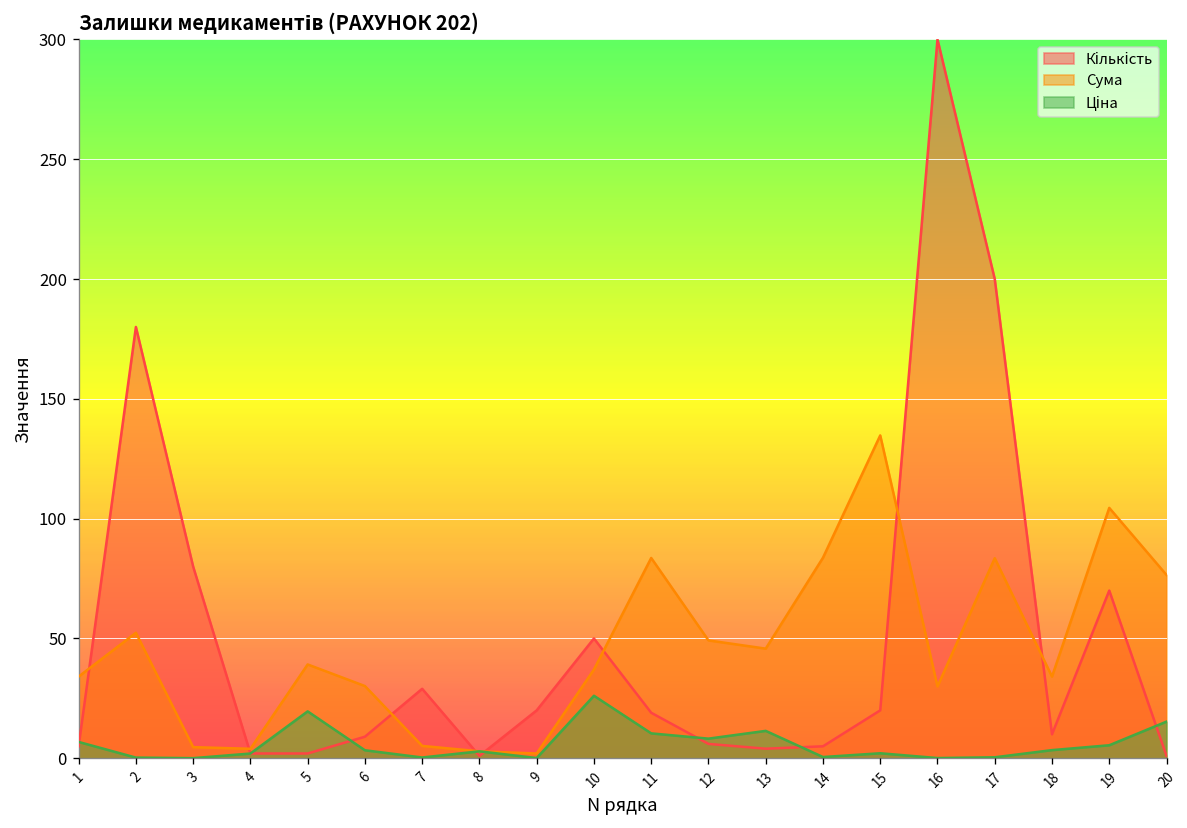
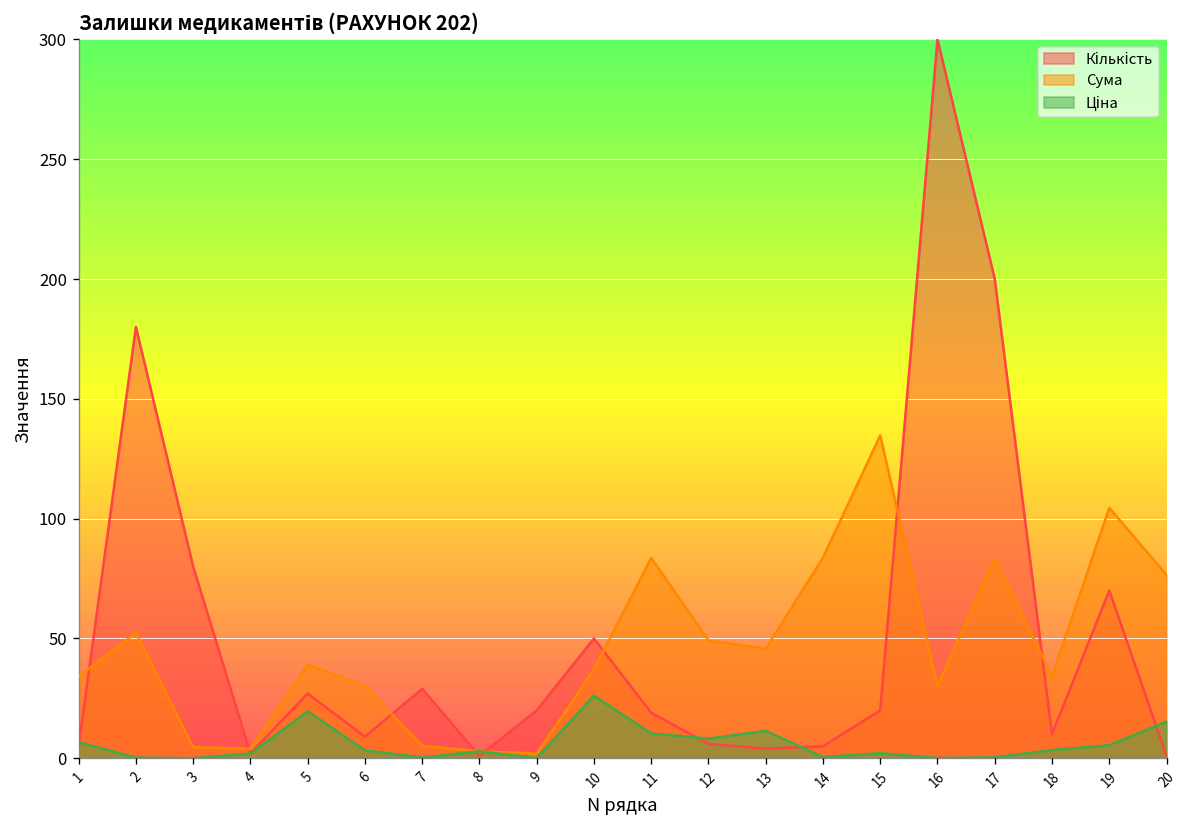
Кількість, 5: 2 -> 27
